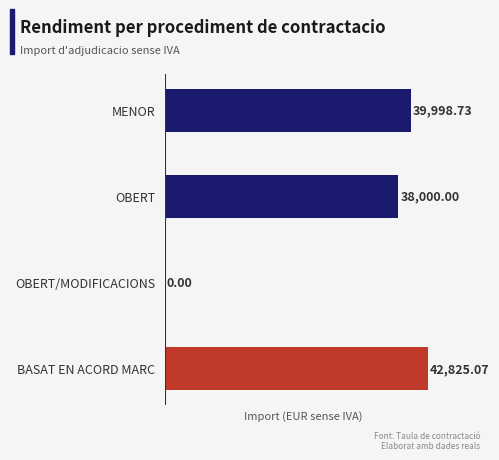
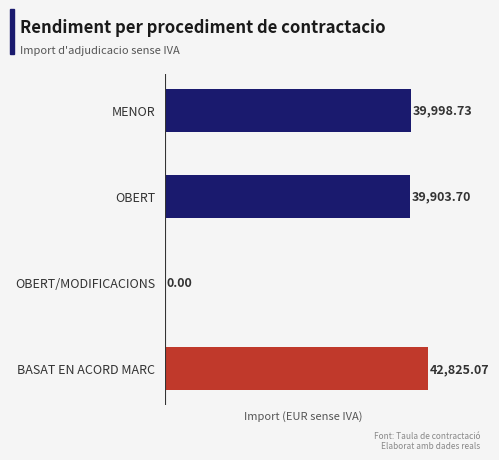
OBERT: 38,000.00 -> 39,903.70
